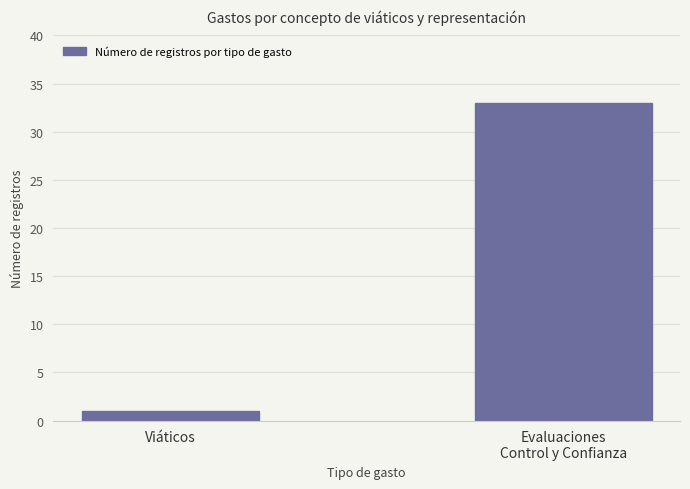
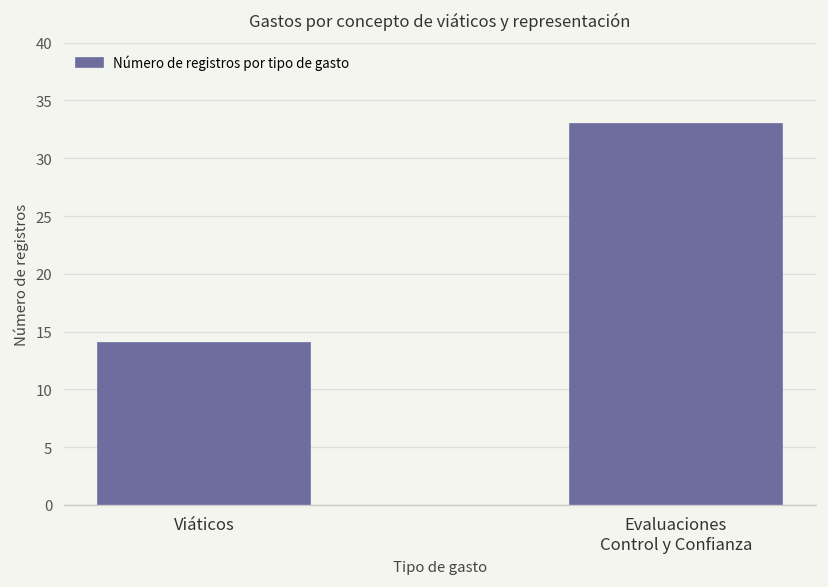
Viáticos: 1 -> 14
